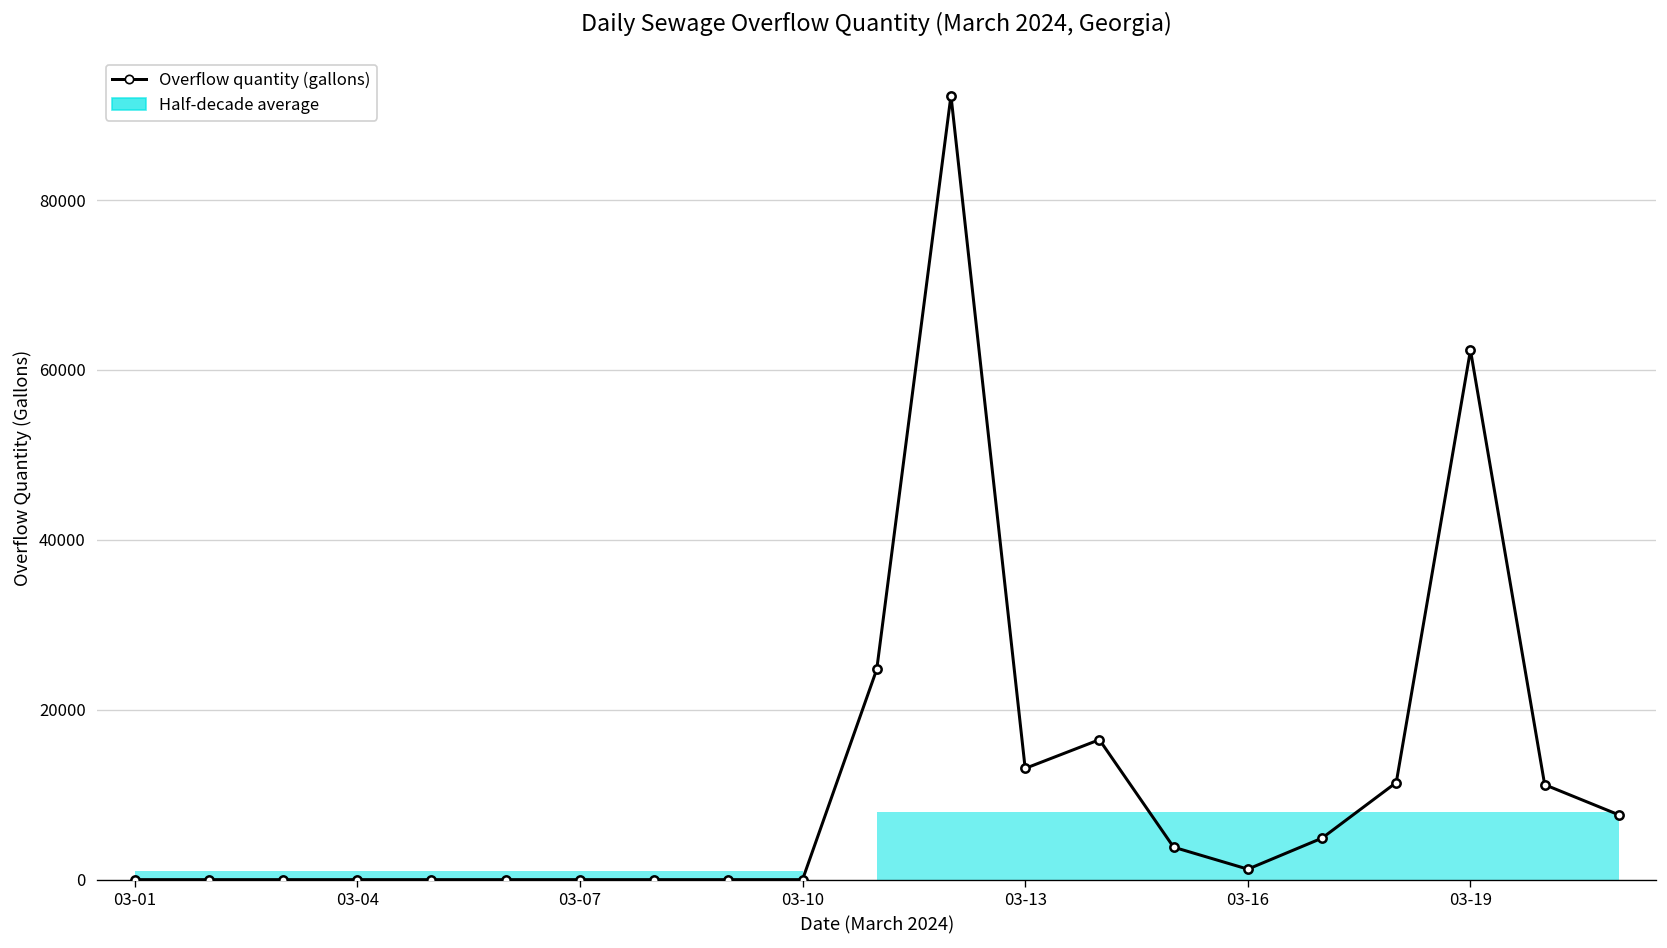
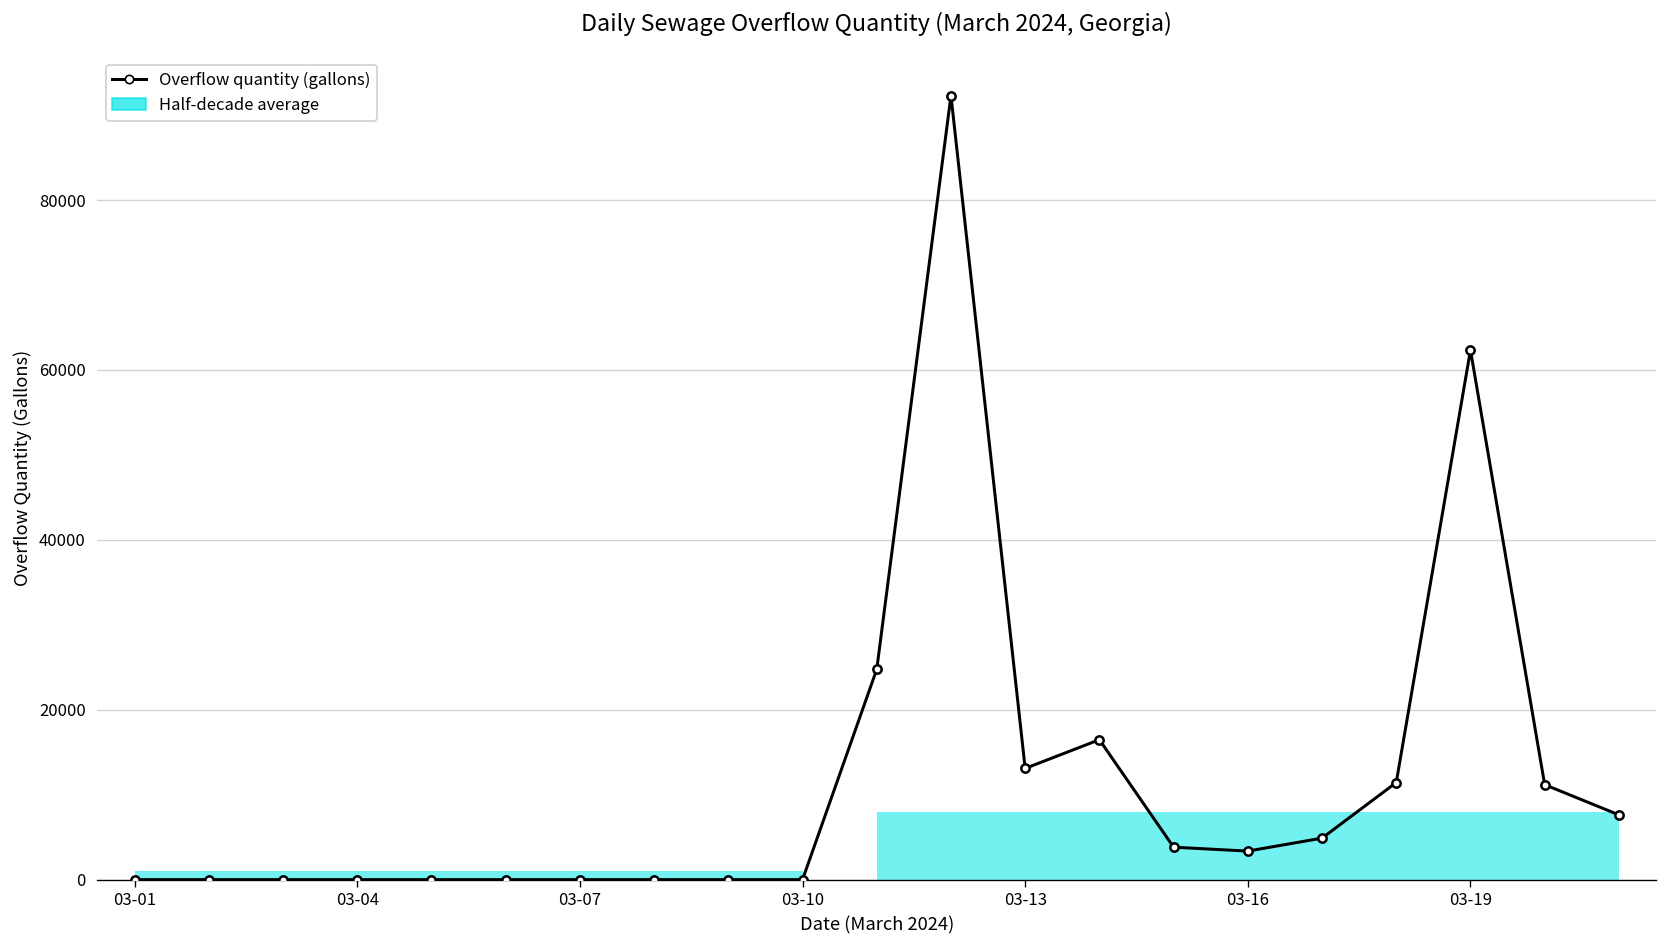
Overflow quantity (gallons), 03-16: 1000 -> 3000
